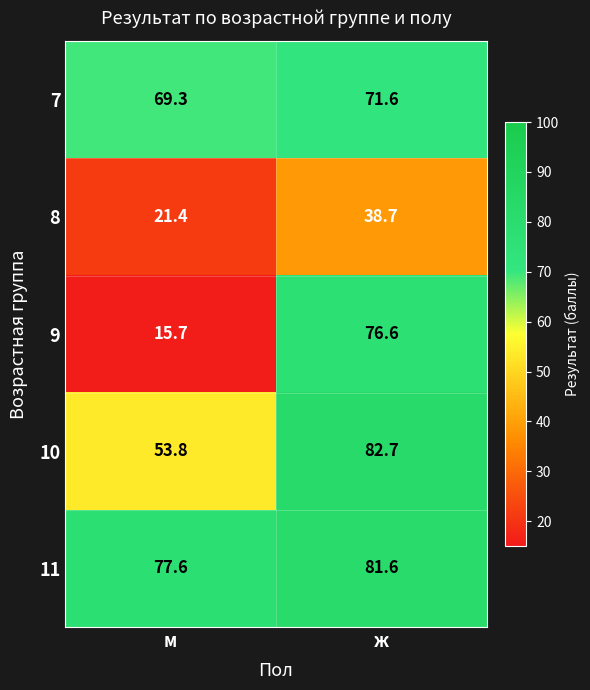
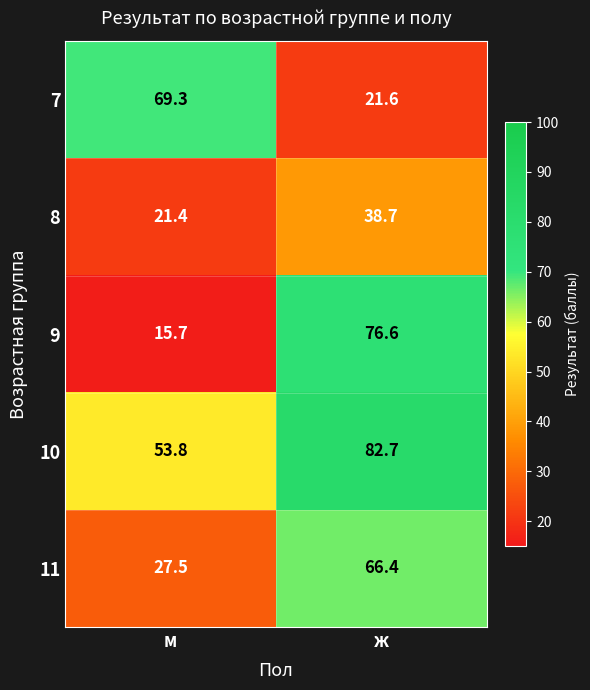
7, ж: 71.6 -> 21.6
11, м: 77.6 -> 27.5
11, ж: 81.6 -> 66.4
